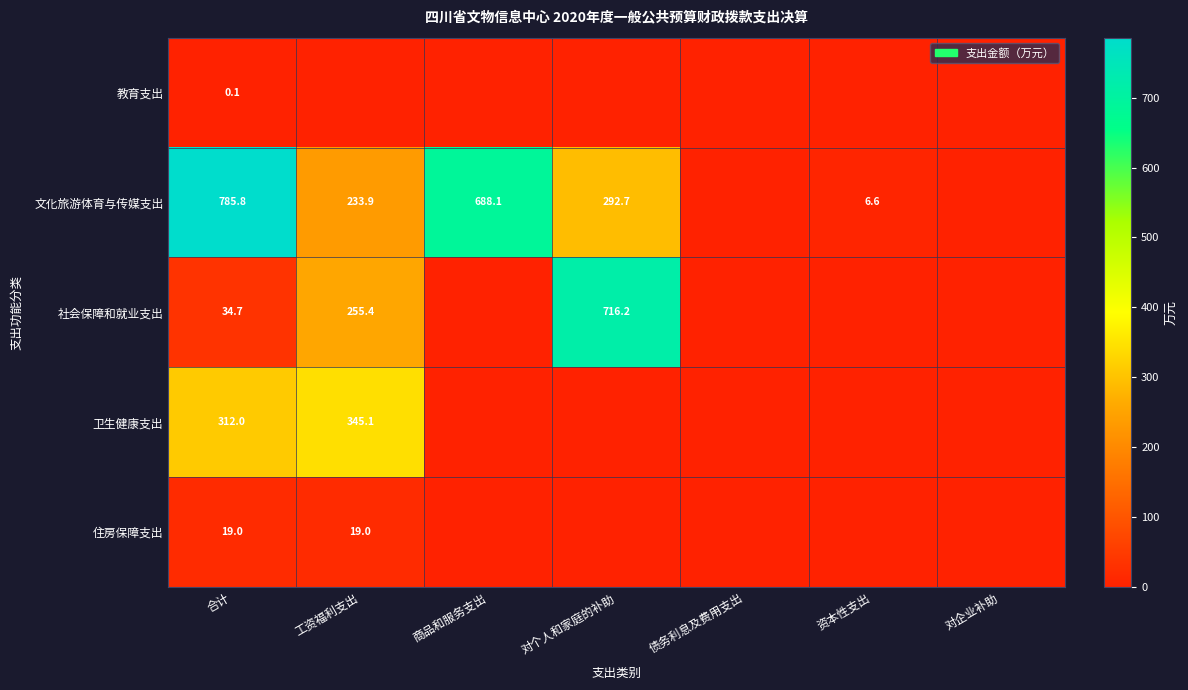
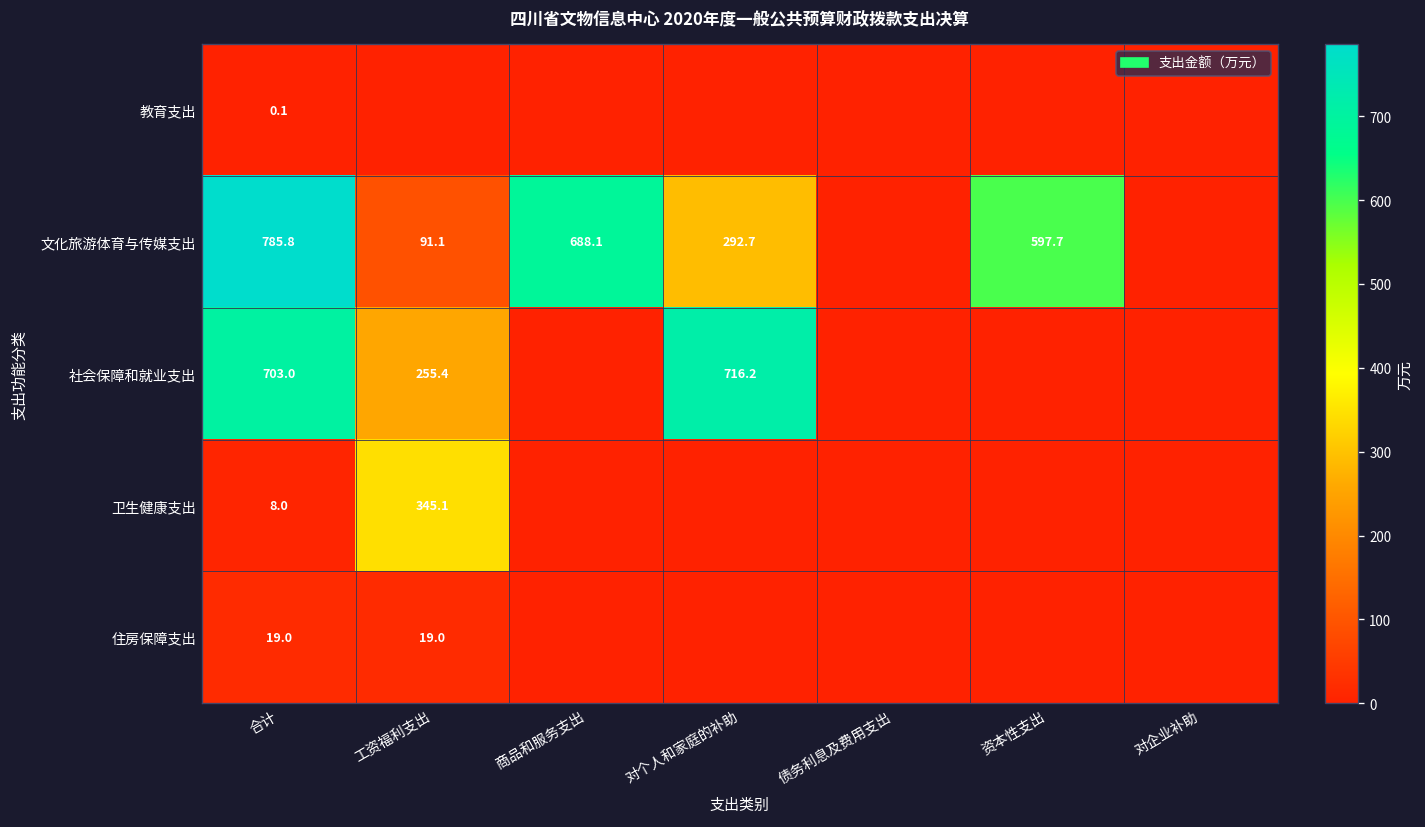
文化旅游体育与传媒支出, 工资福利支出: 233.9 -> 91.1
文化旅游体育与传媒支出, 资本性支出: 6.6 -> 597.7
社会保障和就业支出, 合计: 34.7 -> 703.0
卫生健康支出, 合计: 312.0 -> 8.0
